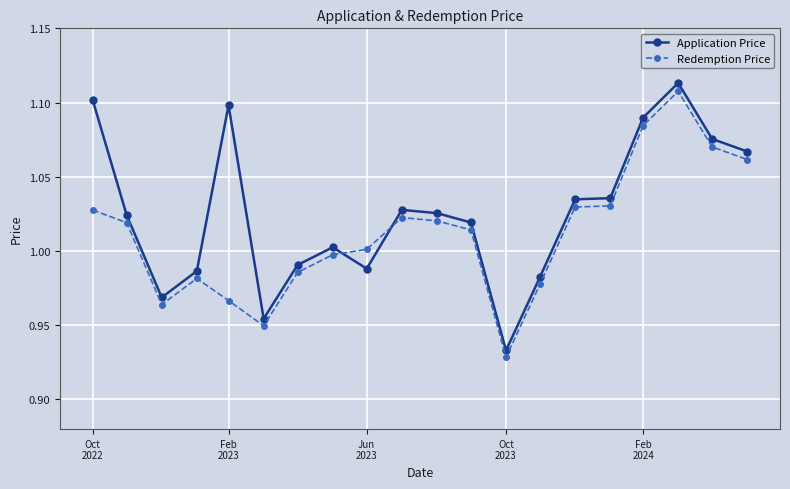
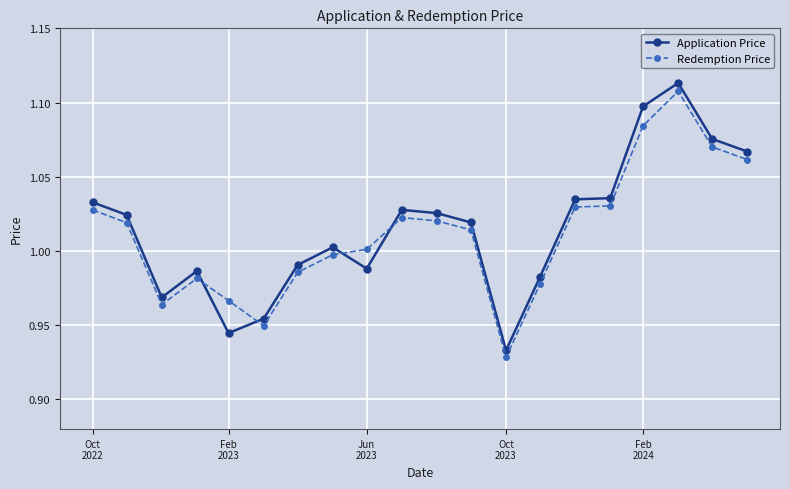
Application Price, Oct 2022: 1.102 -> 1.033
Application Price, Feb 2023: 1.098 -> 0.945
Application Price, Feb 2024: 1.090 -> 1.097
